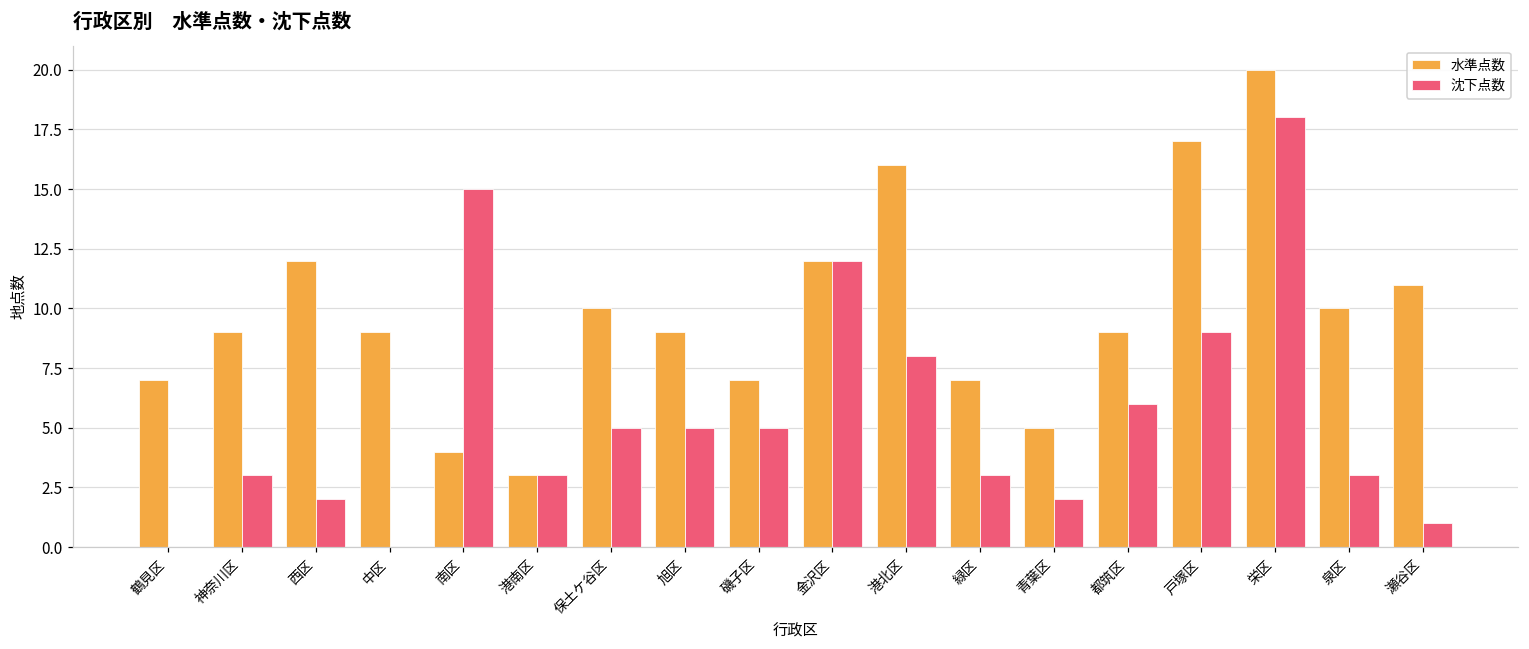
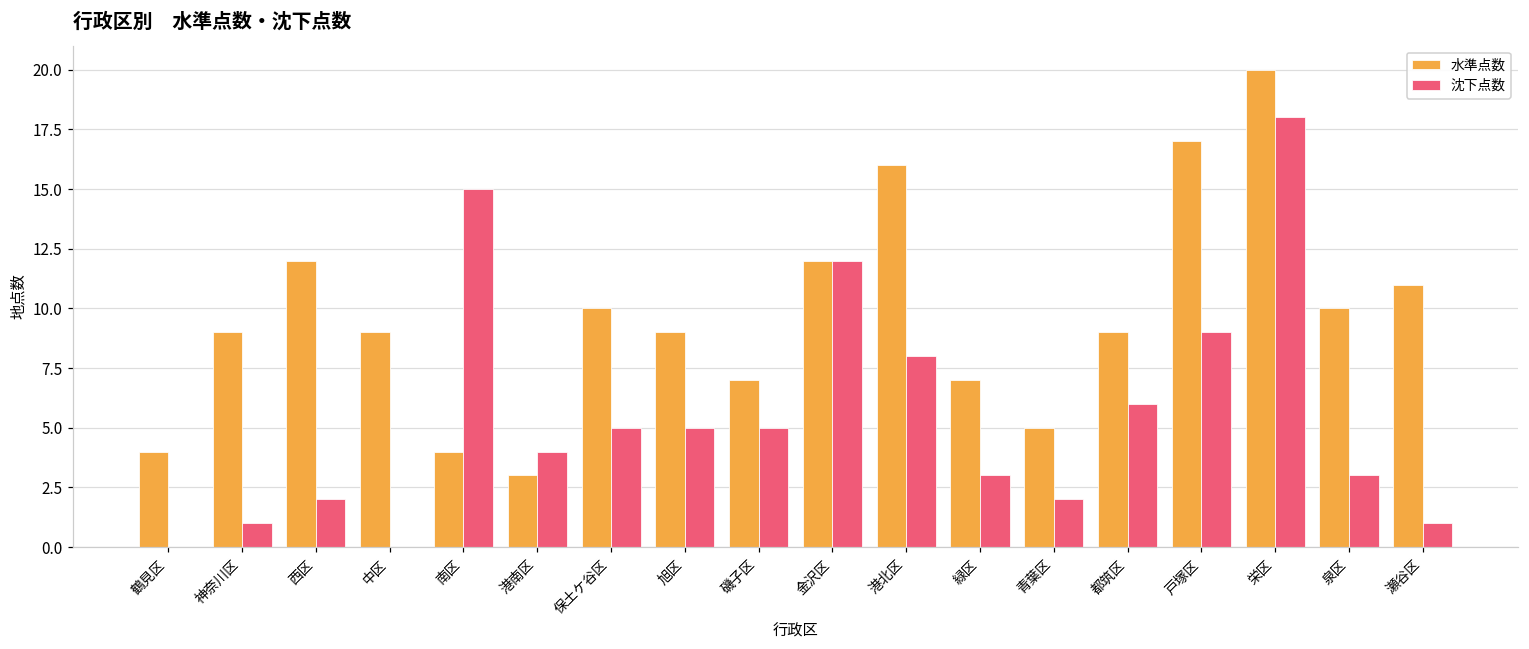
水準点数, 鶴見区: 7 -> 4
沈下点数, 神奈川区: 3 -> 1
沈下点数, 港南区: 3 -> 4
